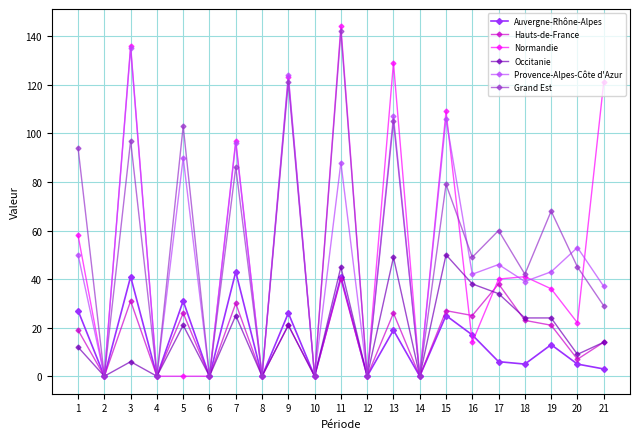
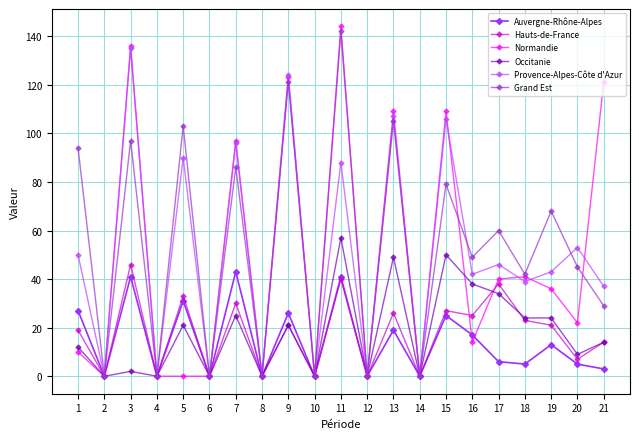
Normandie, 1: 58 -> 10
Hauts-de-France, 3: 31 -> 46
Occitanie, 3: 6 -> 2
Hauts-de-France, 5: 26 -> 33
Occitanie, 11: 45 -> 57
Normandie, 13: 129 -> 109
